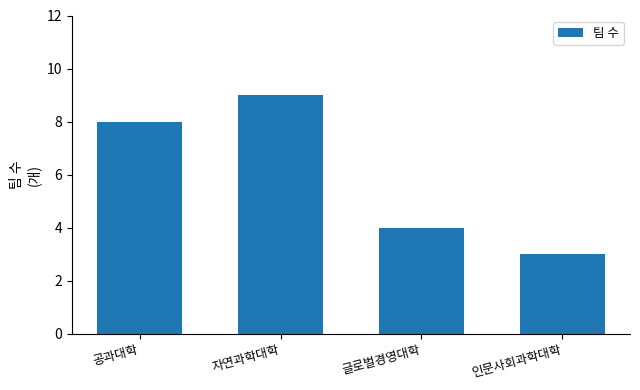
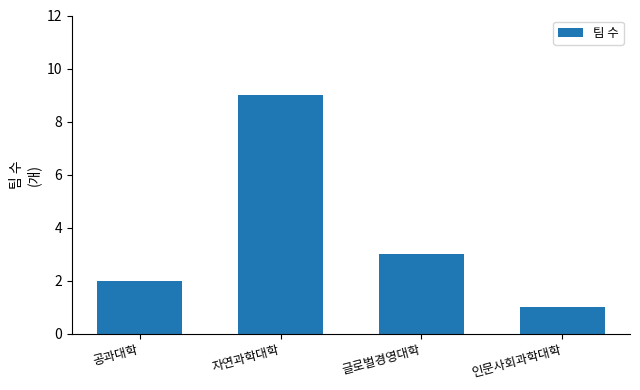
공과대학: 8 -> 2
글로벌경영대학: 4 -> 3
인문사회과학대학: 3 -> 1
